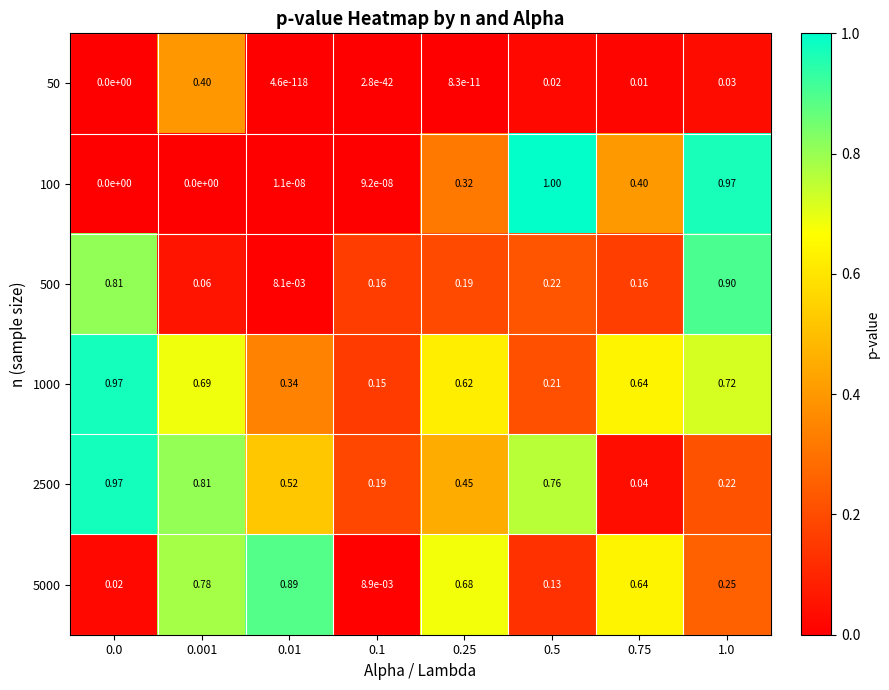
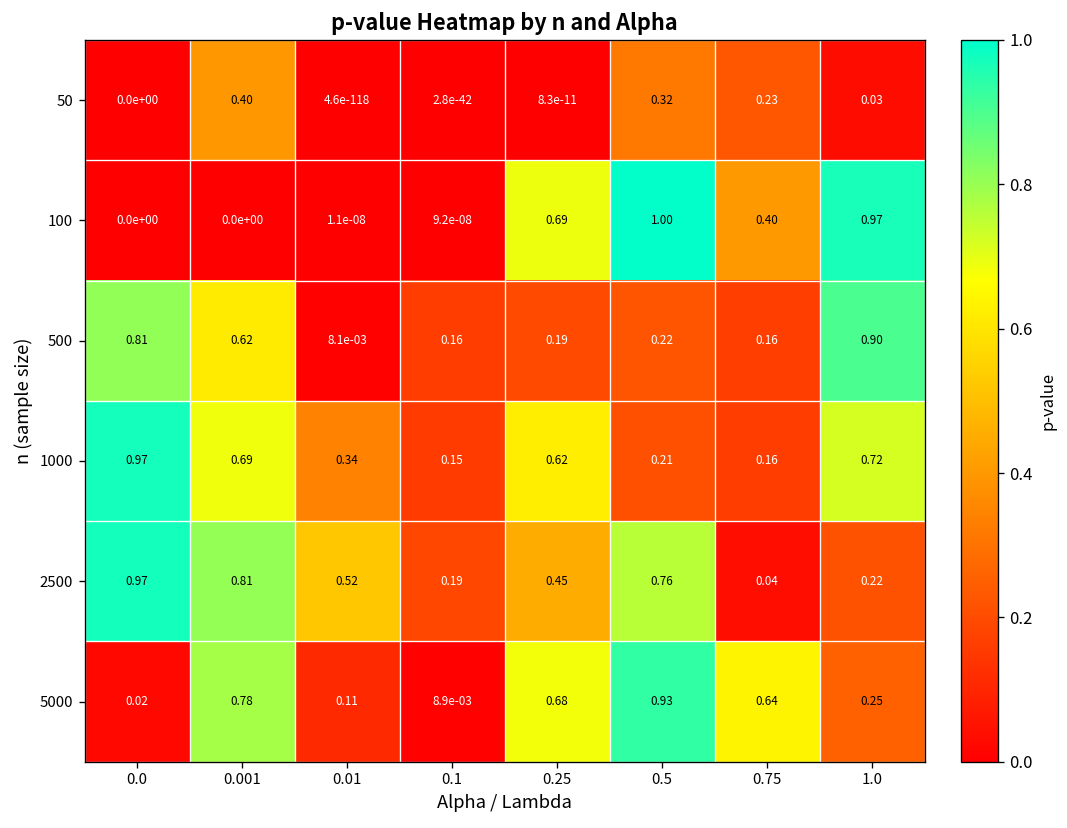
50, 0.5: 0.02 -> 0.32
50, 0.75: 0.01 -> 0.23
100, 0.25: 0.32 -> 0.69
500, 0.001: 0.06 -> 0.62
1000, 0.75: 0.64 -> 0.16
5000, 0.01: 0.89 -> 0.11
5000, 0.5: 0.13 -> 0.93
